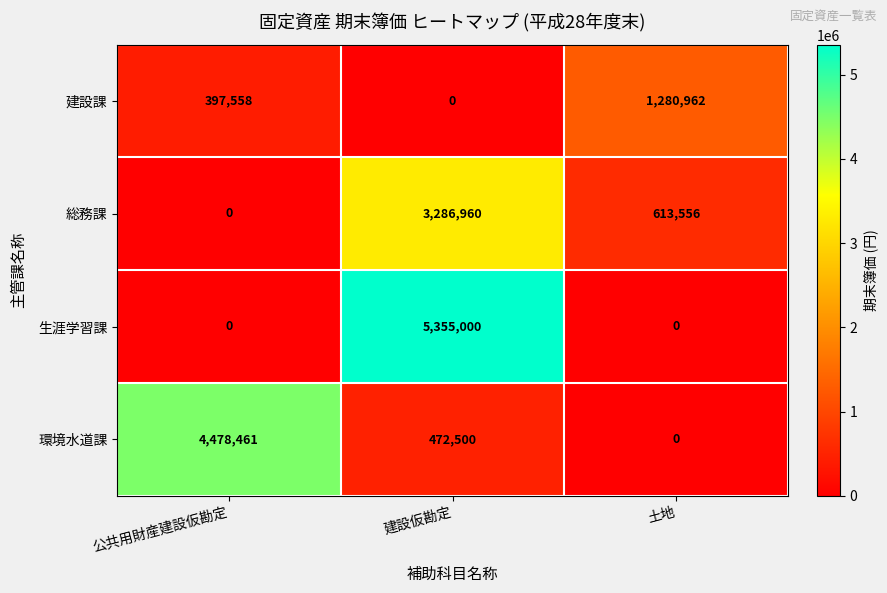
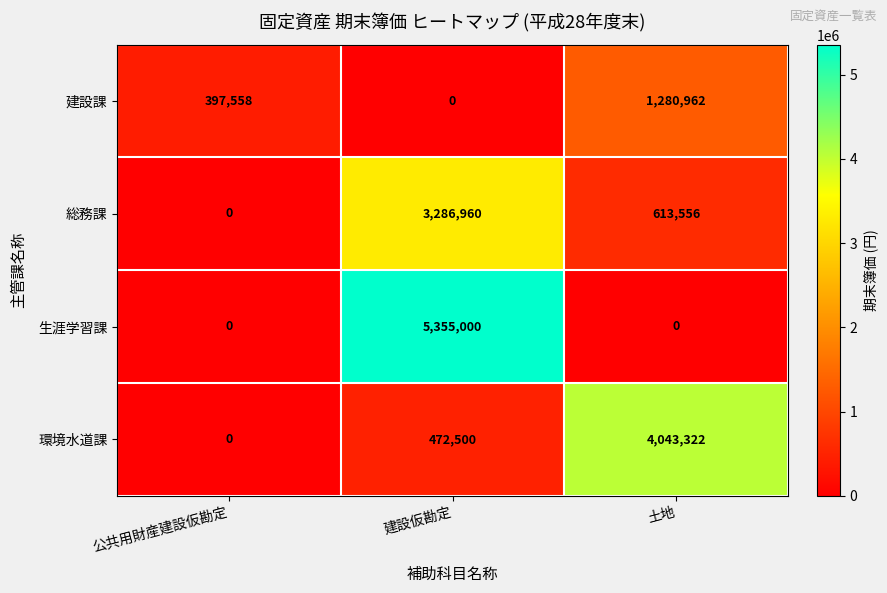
環境水道課, 公共用財産建設仮勘定: 4,478,461 -> 0
環境水道課, 土地: 0 -> 4,043,322
